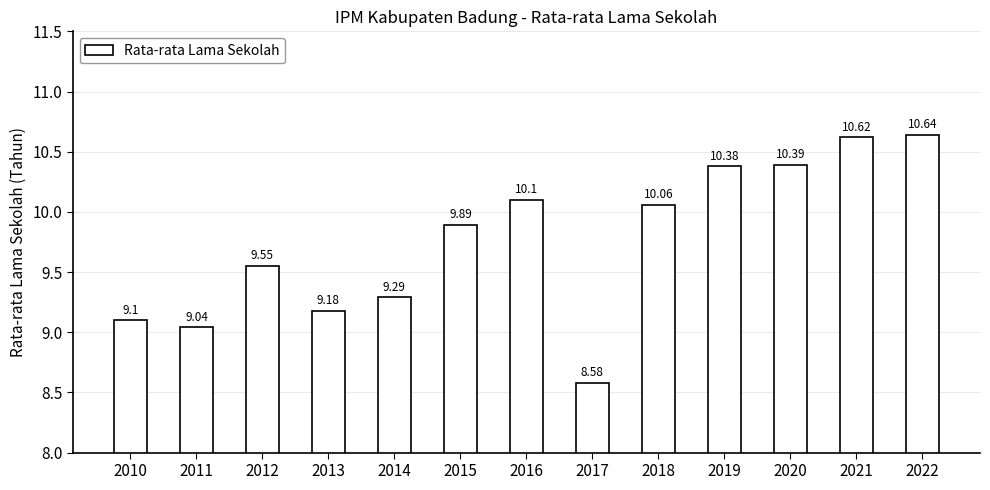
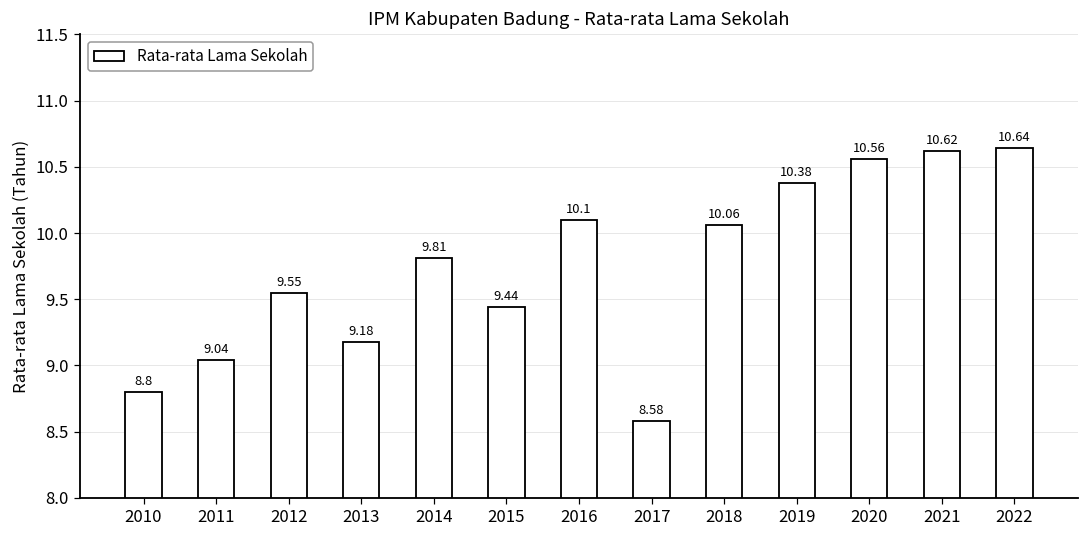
2010: 9.1 -> 8.8
2014: 9.29 -> 9.81
2015: 9.89 -> 9.44
2020: 10.39 -> 10.56
